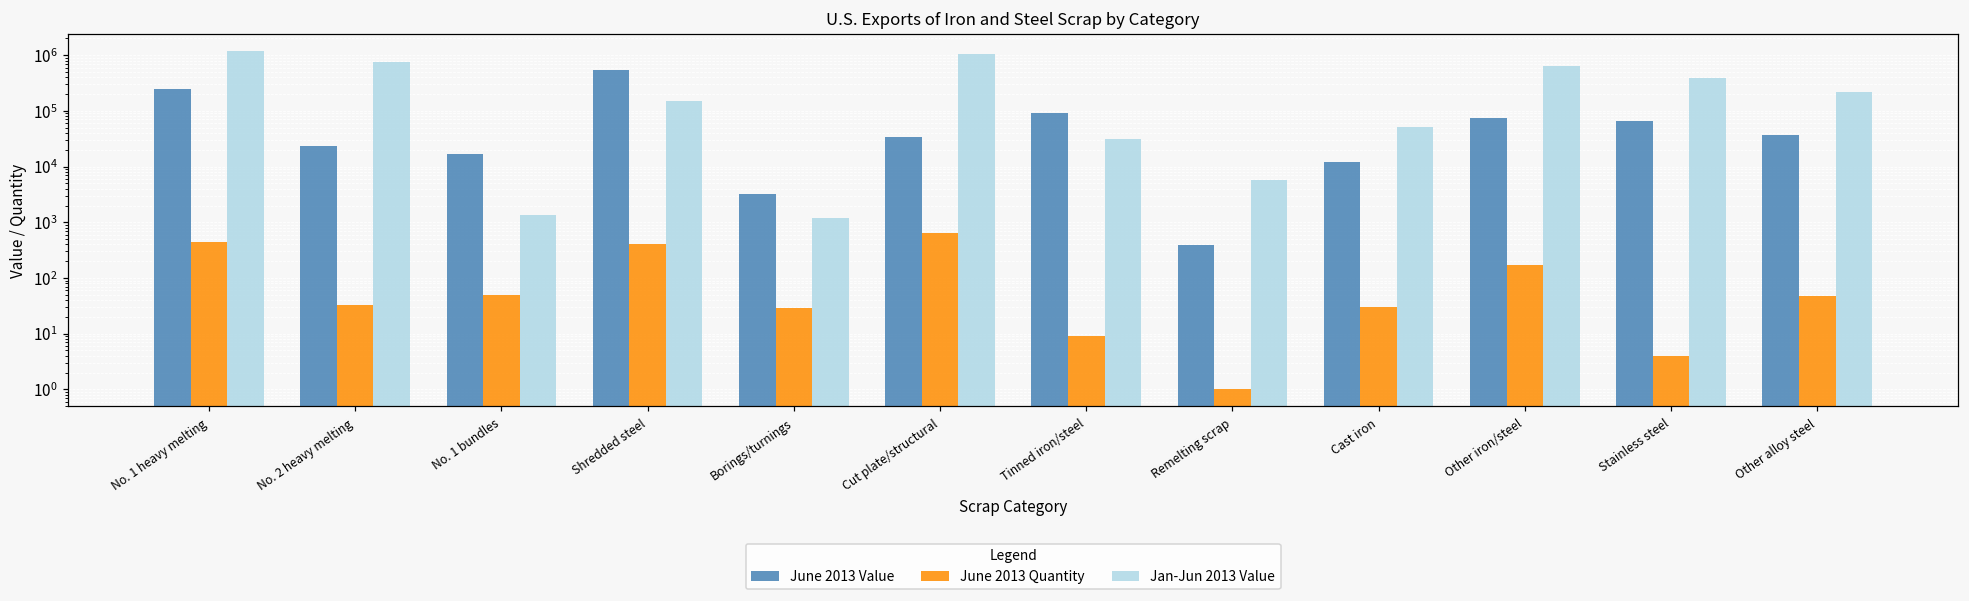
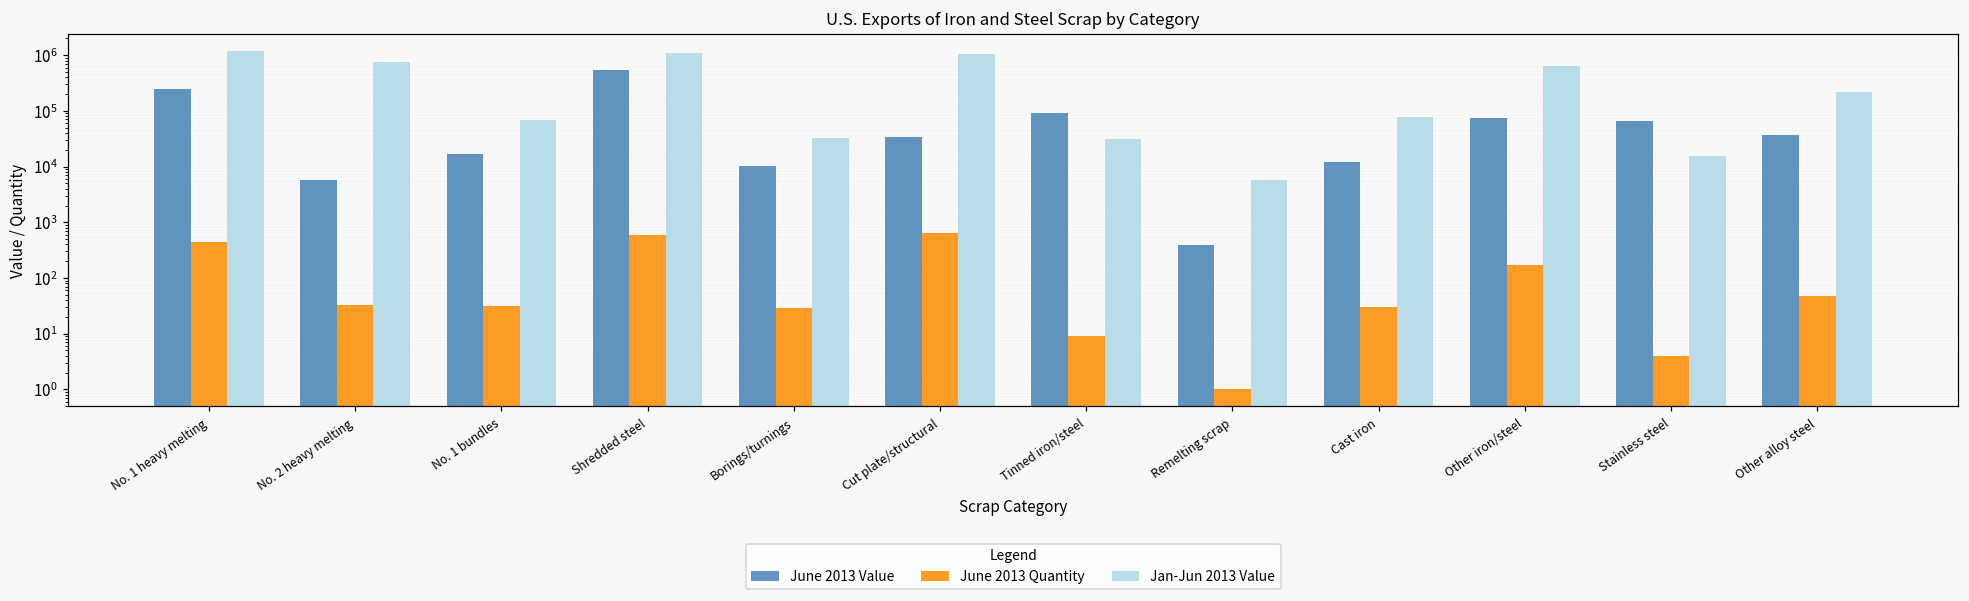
June 2013 Value, No. 2 heavy melting: 20000 -> 6000
June 2013 Quantity, No. 1 bundles: 50 -> 30
Jan-Jun 2013 Value, No. 1 bundles: 1400 -> 70000
June 2013 Quantity, Shredded steel: 400 -> 600
Jan-Jun 2013 Value, Shredded steel: 150000 -> 1100000
June 2013 Value, Borings/turnings: 3000 -> 10000
Jan-Jun 2013 Value, Borings/turnings: 1200 -> 30000
Jan-Jun 2013 Value, Cast iron: 50000 -> 80000
Jan-Jun 2013 Value, Stainless steel: 400000 -> 15000
